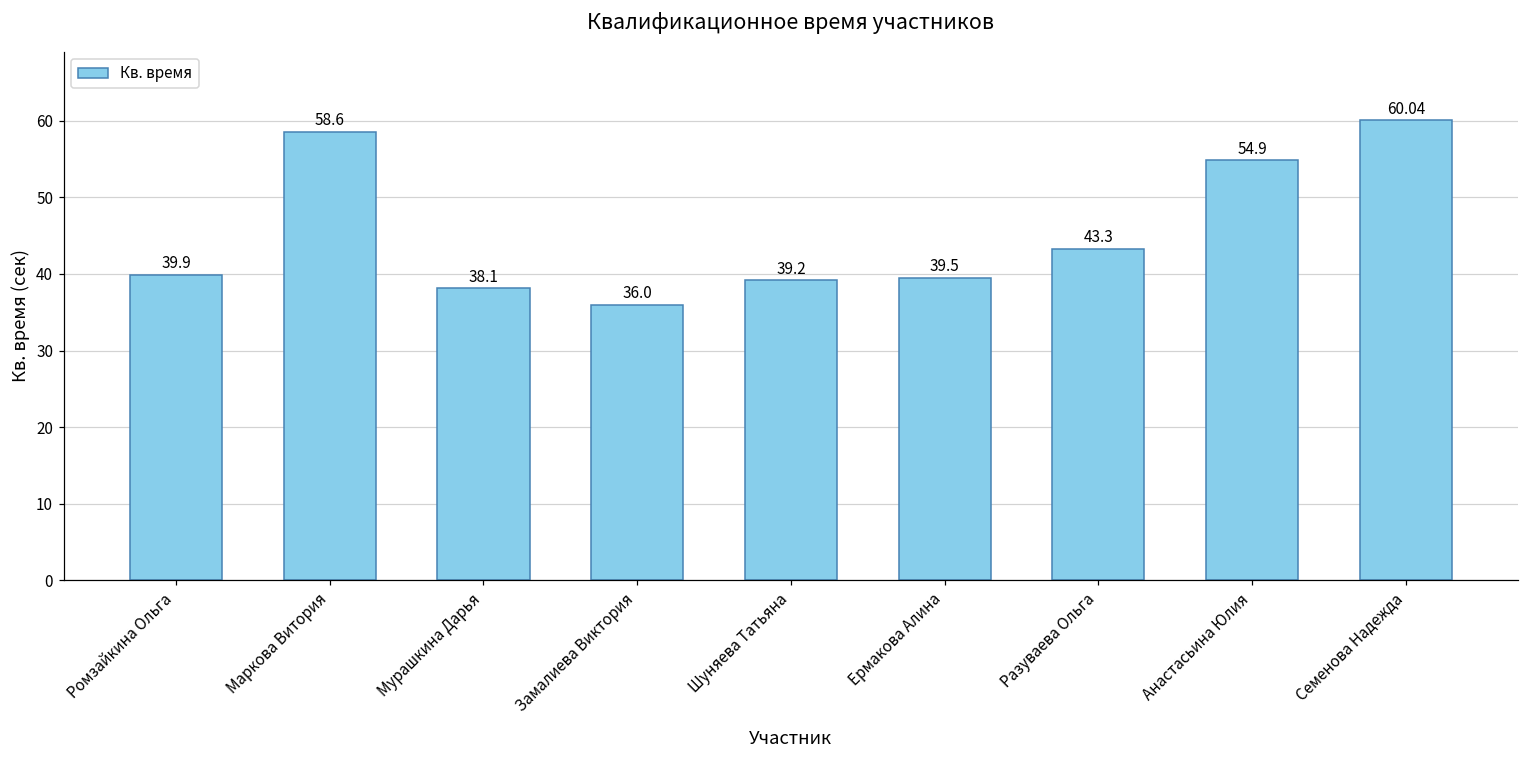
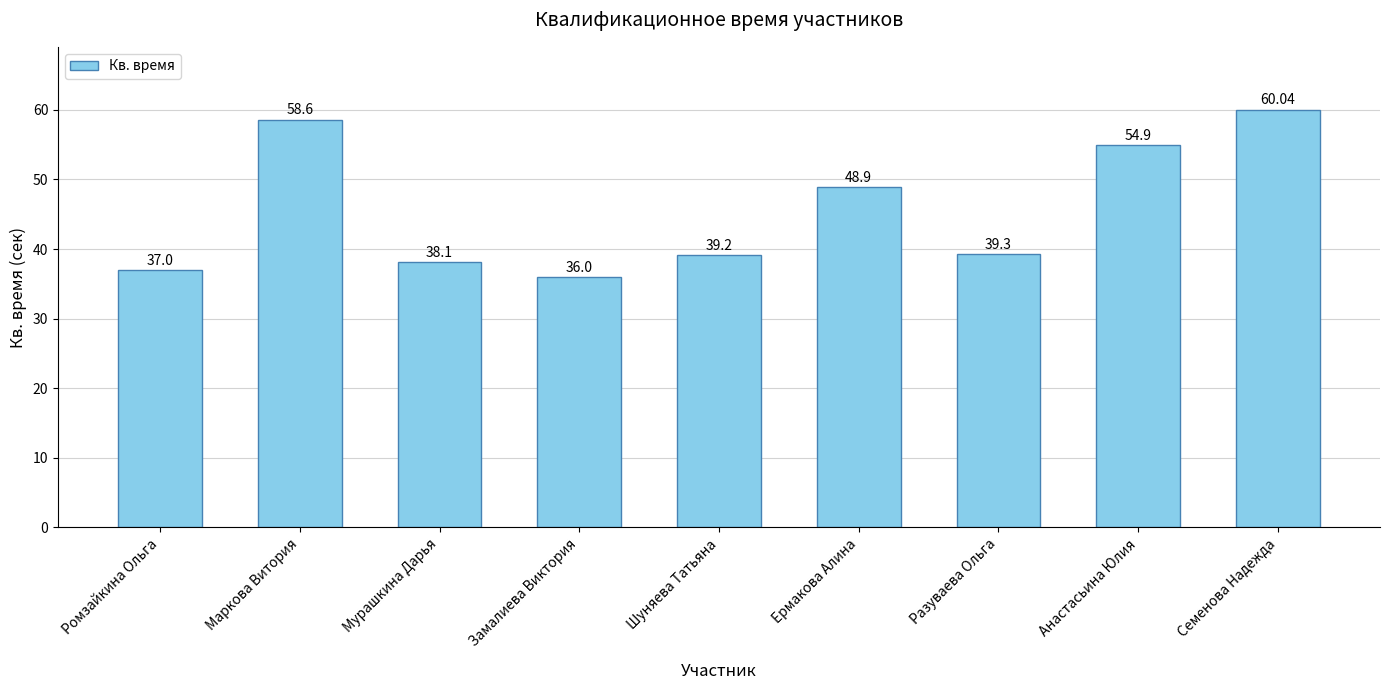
Ромзайкина Ольга: 39.9 -> 37.0
Ермакова Алина: 39.5 -> 48.9
Разуваева Ольга: 43.3 -> 39.3
